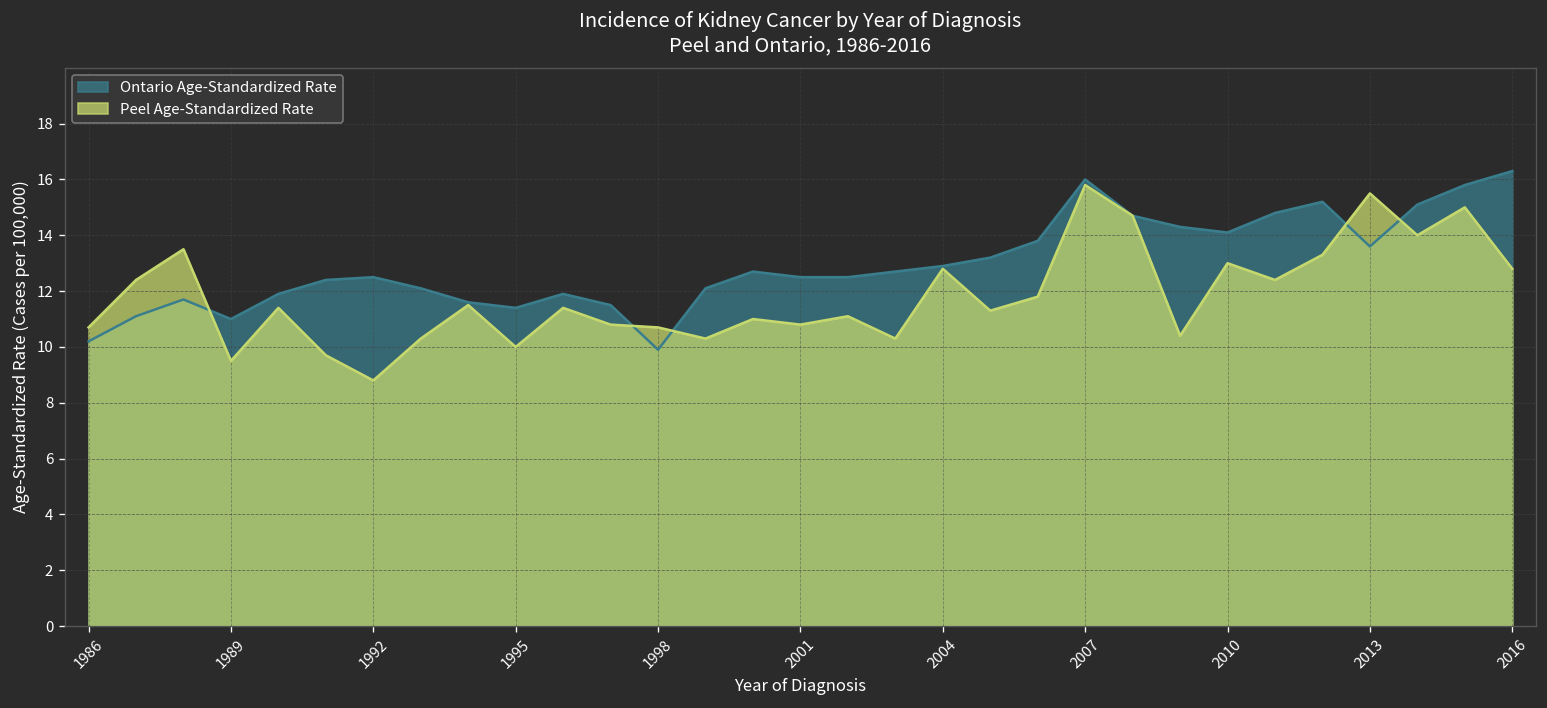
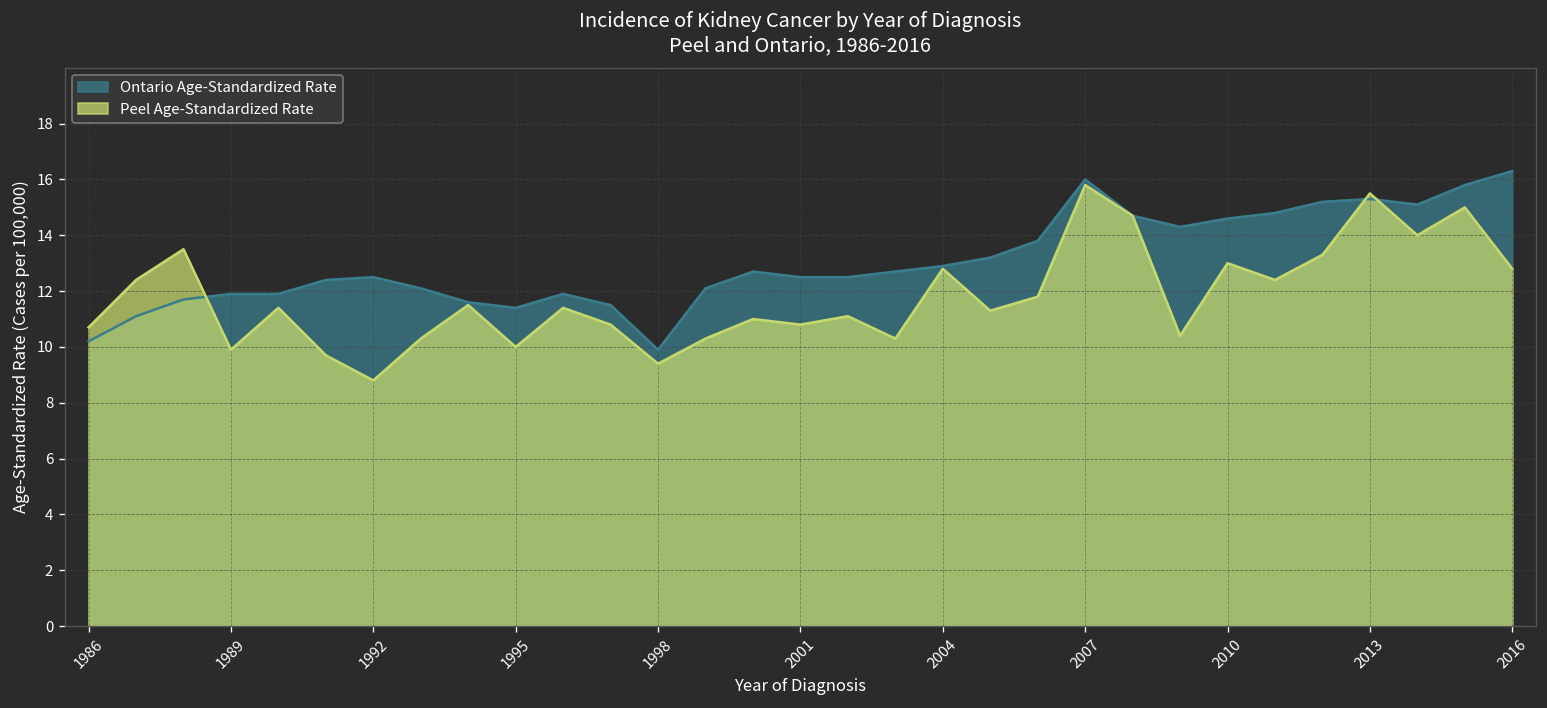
Ontario Age-Standardized Rate, 1989: 11.0 -> 11.9
Peel Age-Standardized Rate, 1989: 9.5 -> 9.9
Peel Age-Standardized Rate, 1998: 10.7 -> 9.4
Ontario Age-Standardized Rate, 2010: 14.1 -> 14.6
Ontario Age-Standardized Rate, 2013: 13.6 -> 15.3
